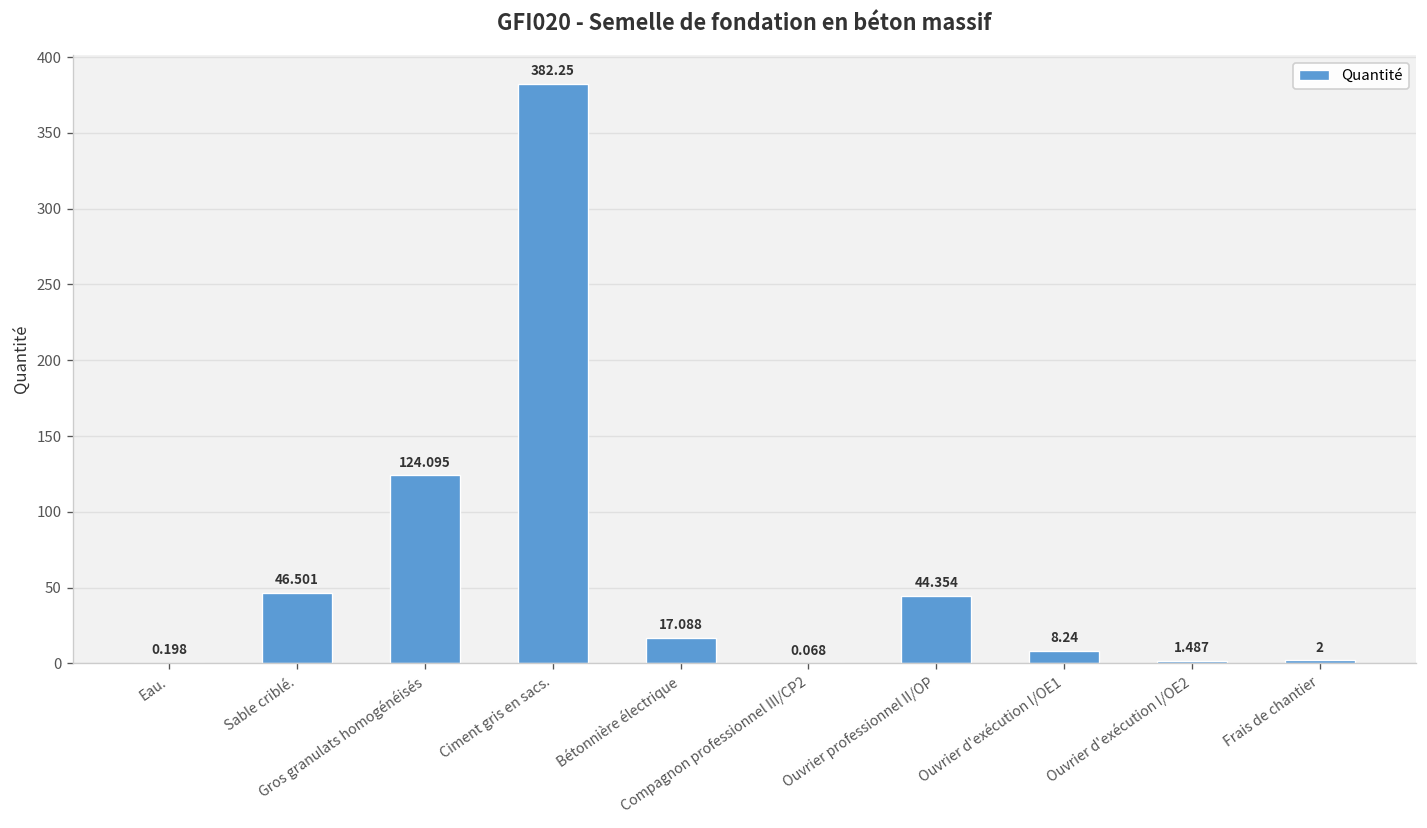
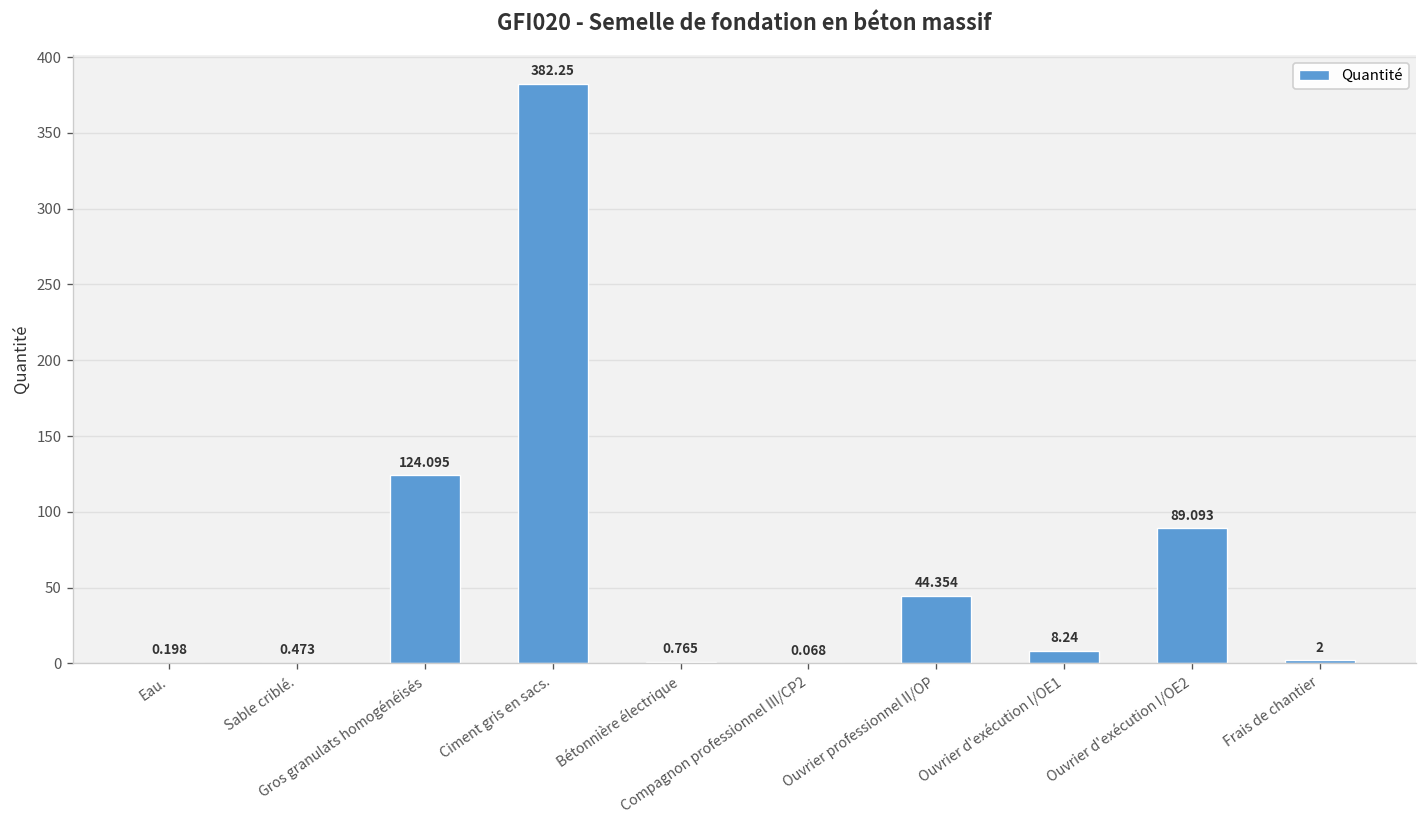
Sable criblé.: 46.501 -> 0.473
Bétonnière électrique: 17.088 -> 0.765
Ouvrier d'exécution I/OE2: 1.487 -> 89.093
